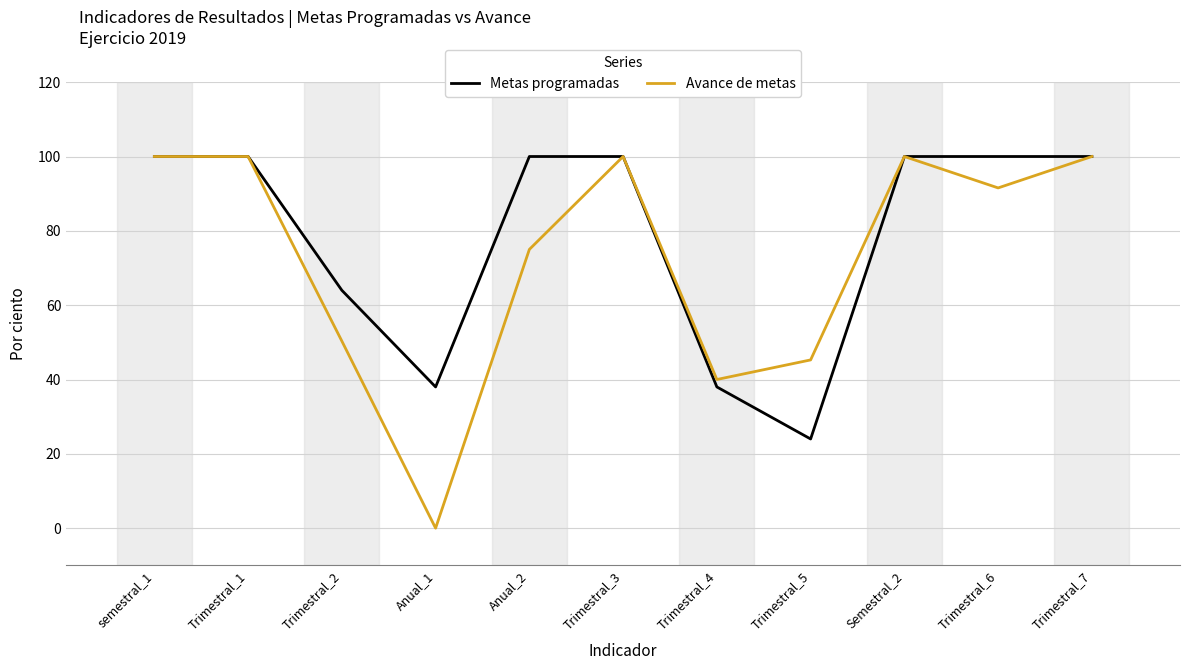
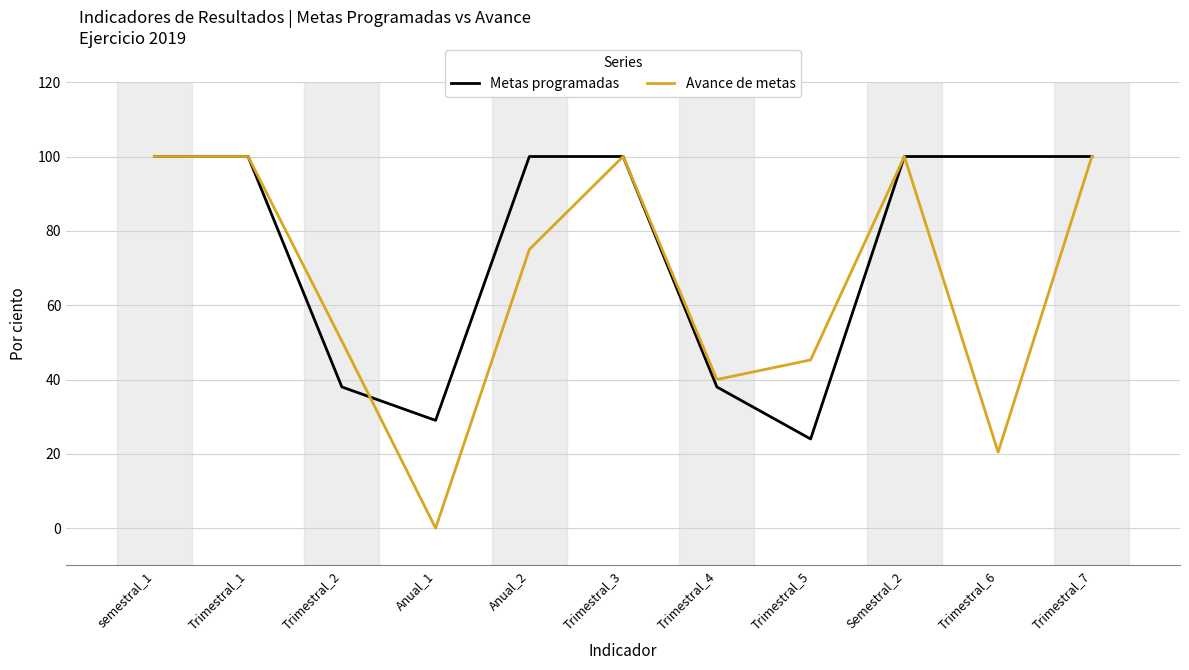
Metas programadas, Trimestral_2: 64 -> 38
Metas programadas, Anual_1: 38 -> 29
Avance de metas, Trimestral_6: 92 -> 20
